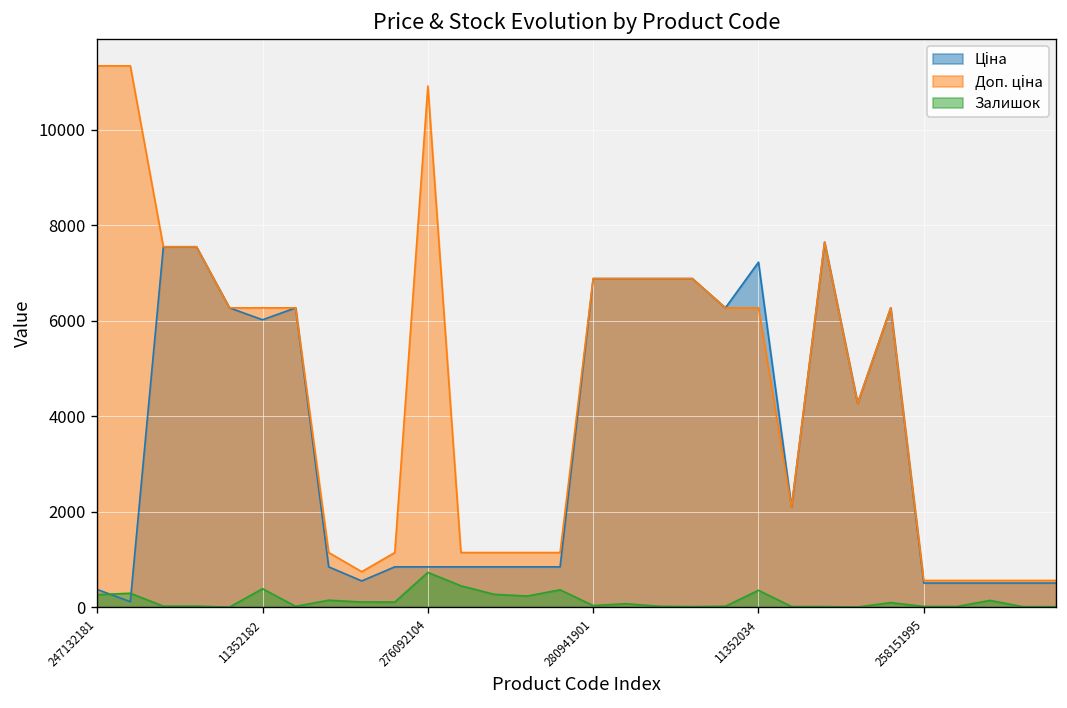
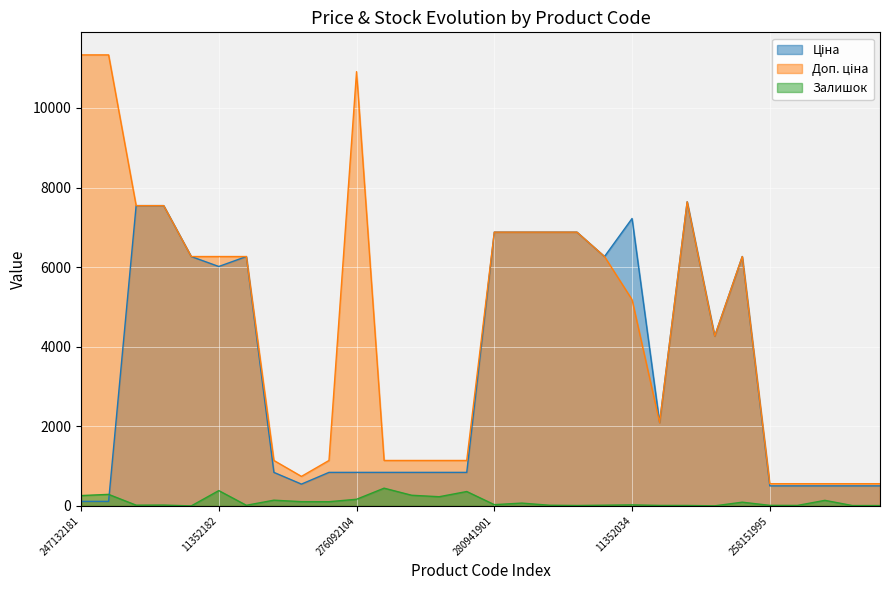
Ціна, 247132181: 400 -> 100
Залишок, 276092104: 700 -> 200
Доп. ціна, 11352034: 6300 -> 5200
Залишок, 11352034: 400 -> 0
